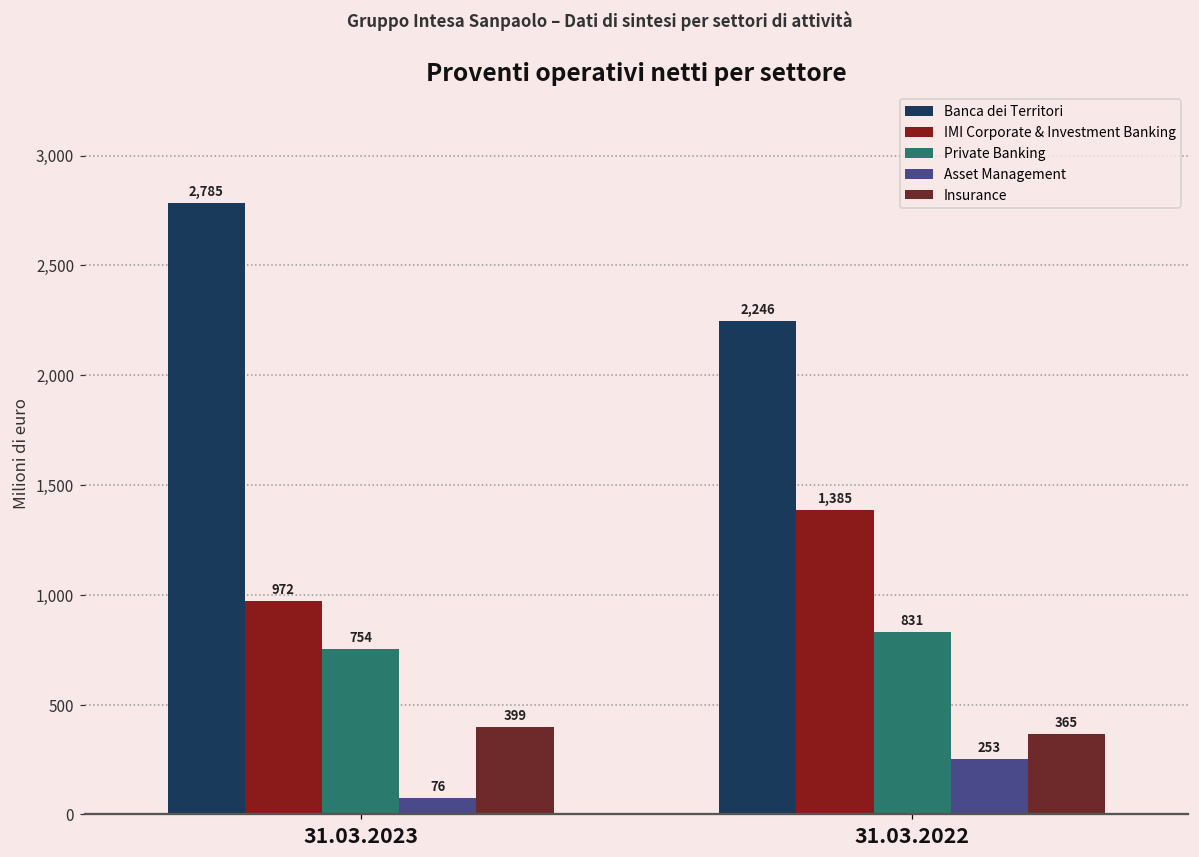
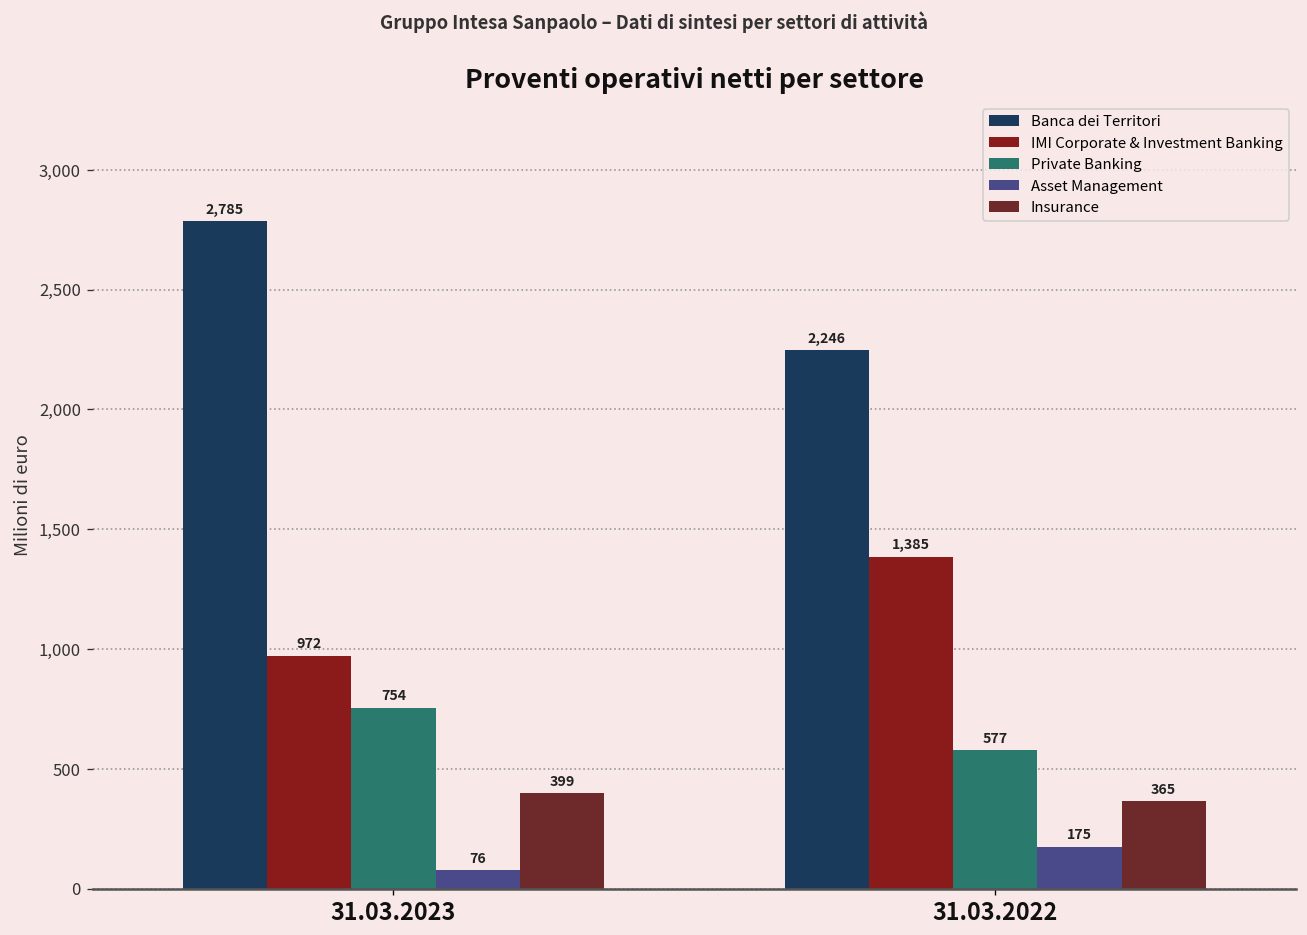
Private Banking, 31.03.2022: 831 -> 577
Asset Management, 31.03.2022: 253 -> 175
